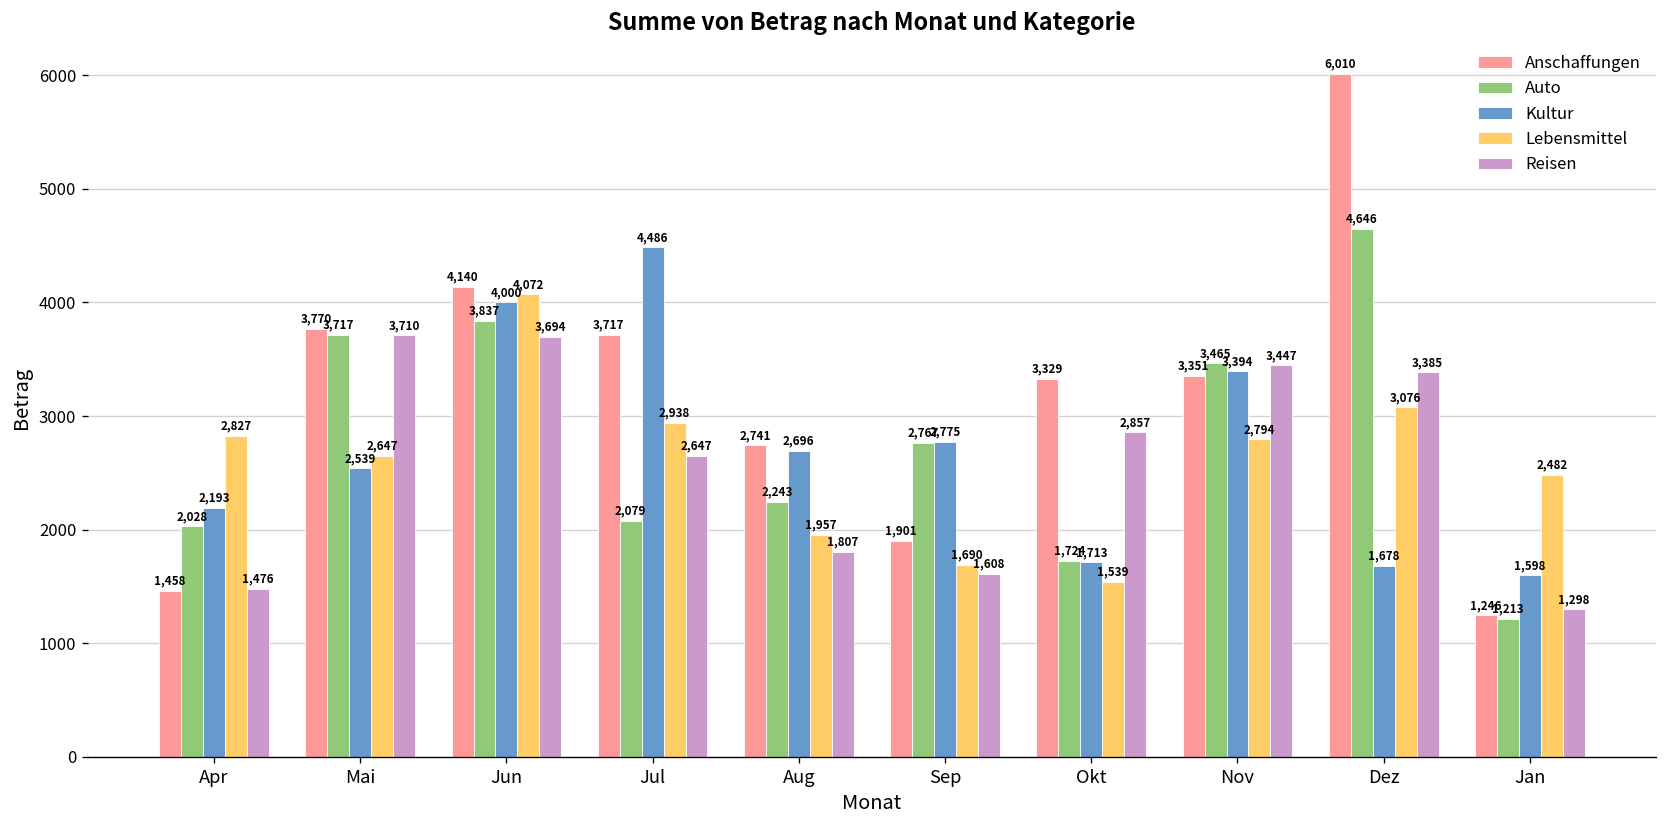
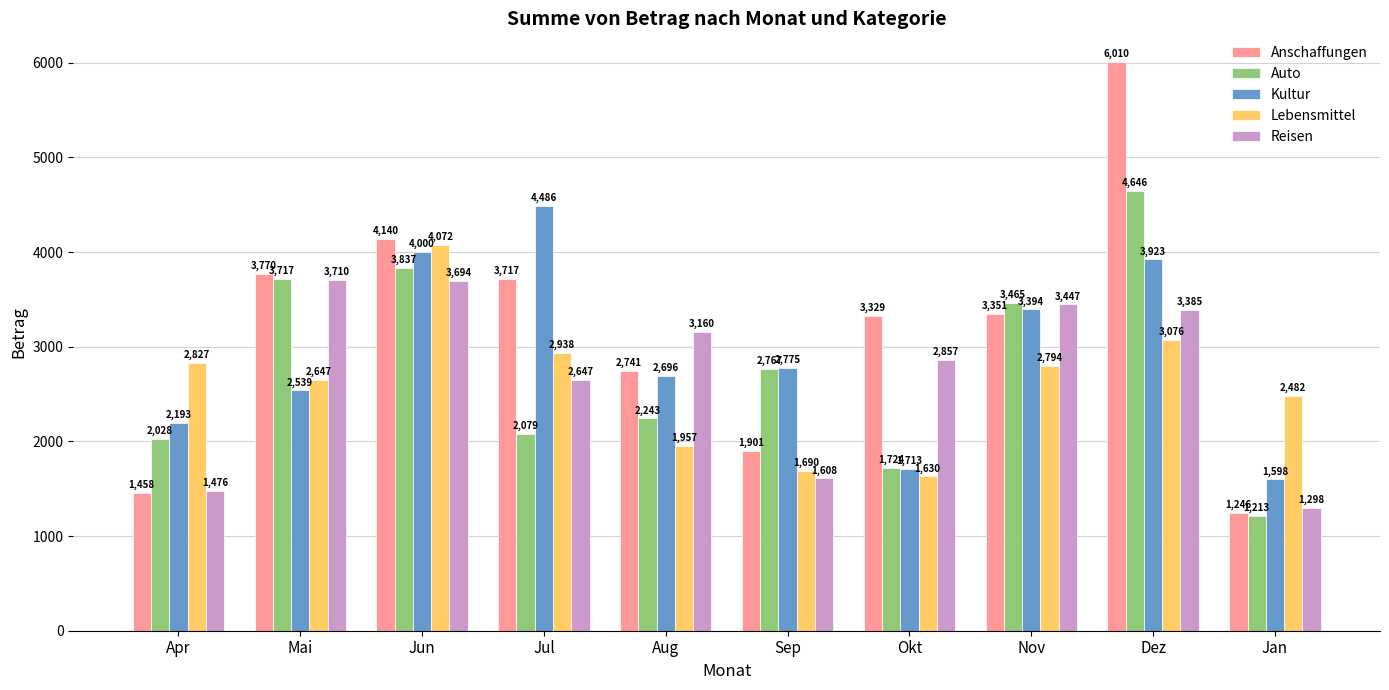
Reisen, Aug: 1,807 -> 3,160
Lebensmittel, Okt: 1,539 -> 1,630
Kultur, Dez: 1,678 -> 3,923
